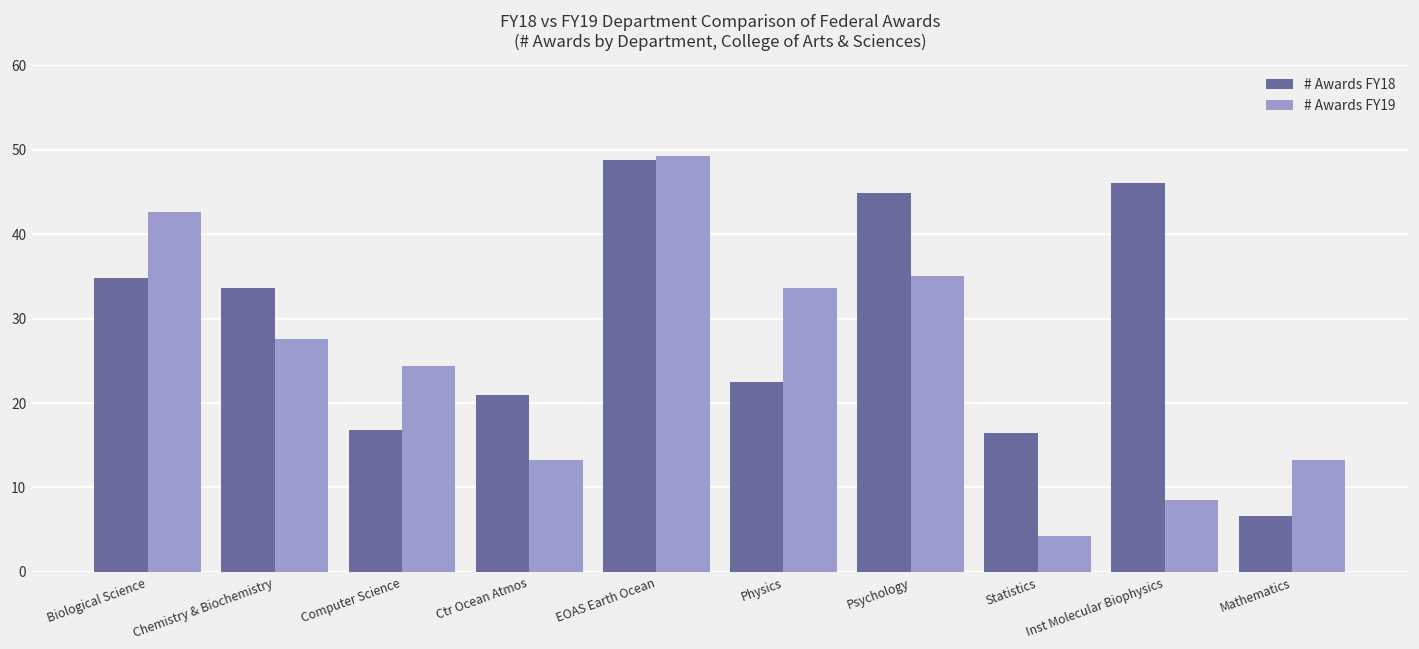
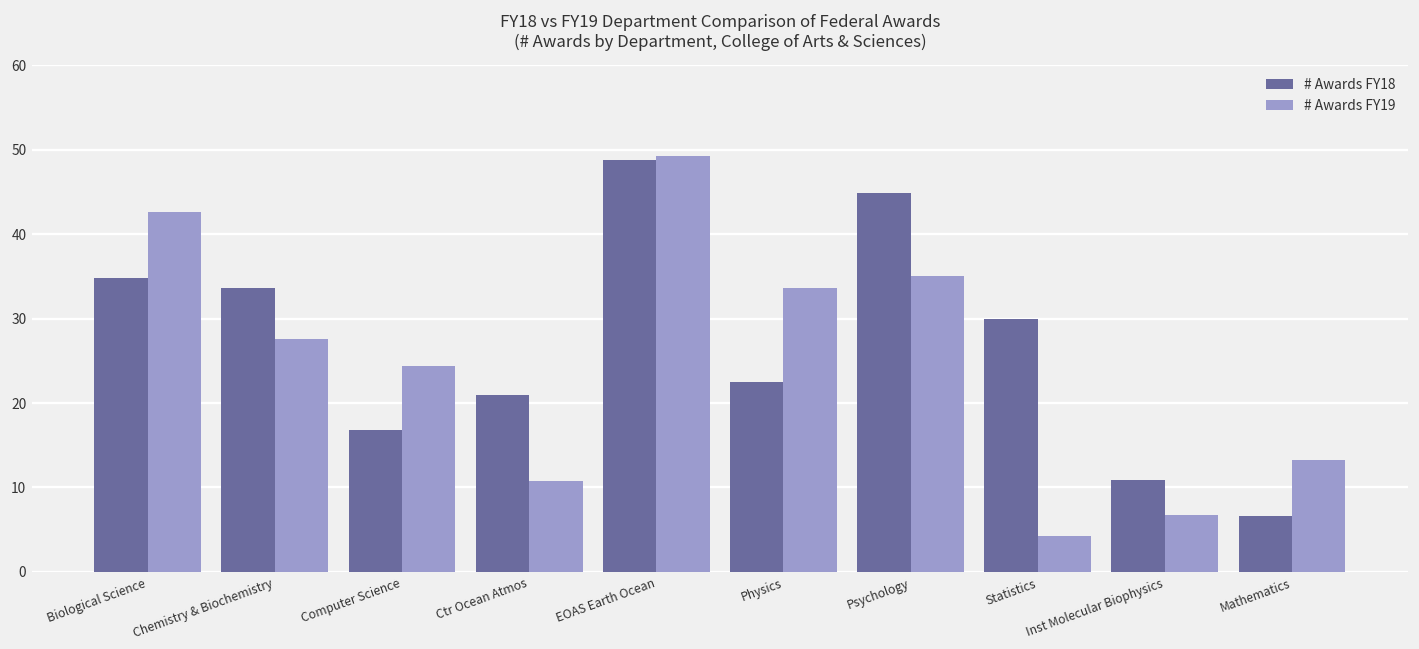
# Awards FY19, Ctr Ocean Atmos: 13 -> 11
# Awards FY18, Statistics: 16 -> 30
# Awards FY18, Inst Molecular Biophysics: 46 -> 11
# Awards FY19, Inst Molecular Biophysics: 9 -> 7
